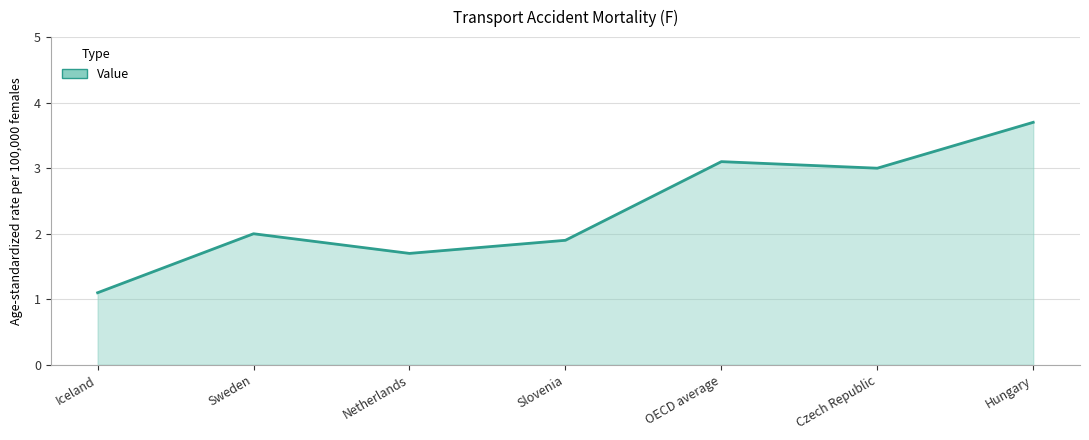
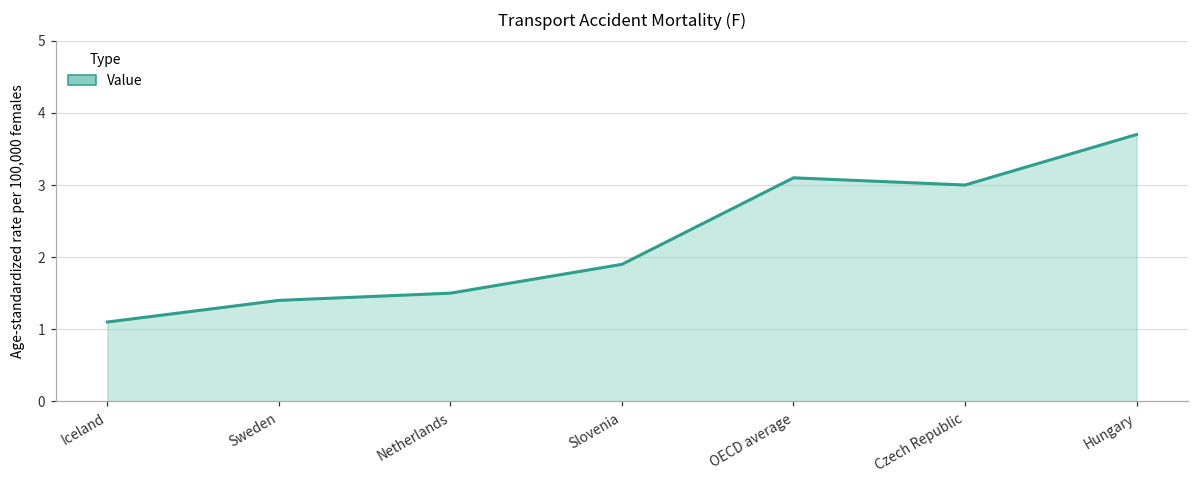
Sweden: 2.0 -> 1.4
Netherlands: 1.7 -> 1.5
